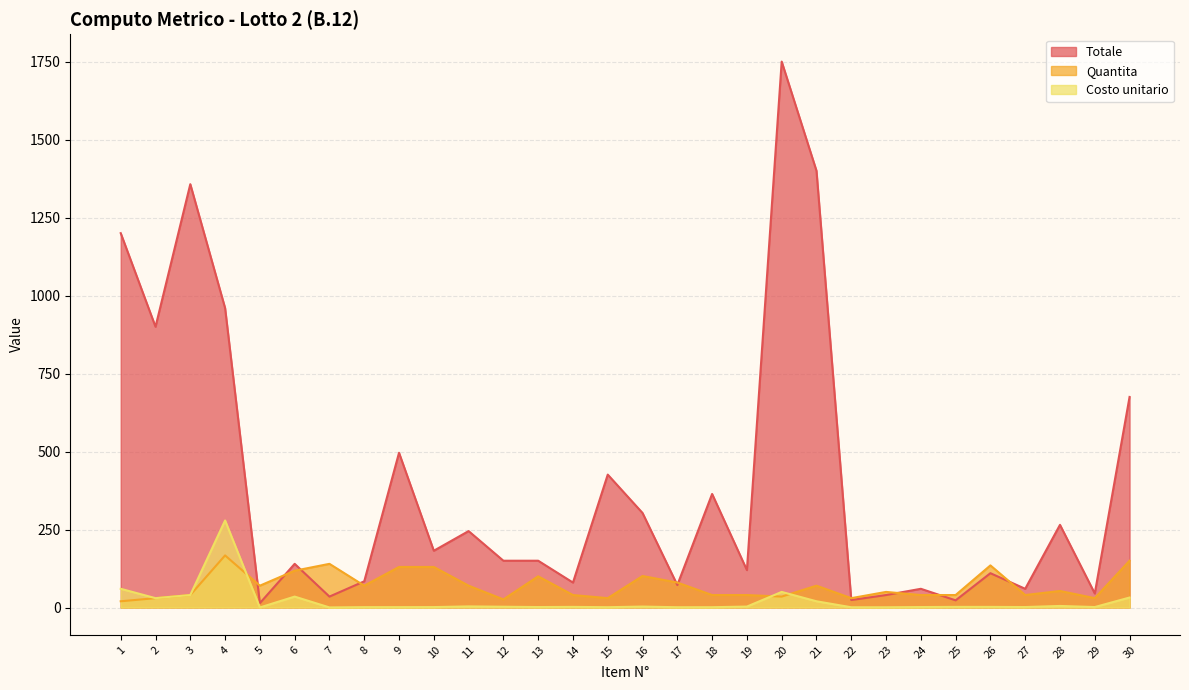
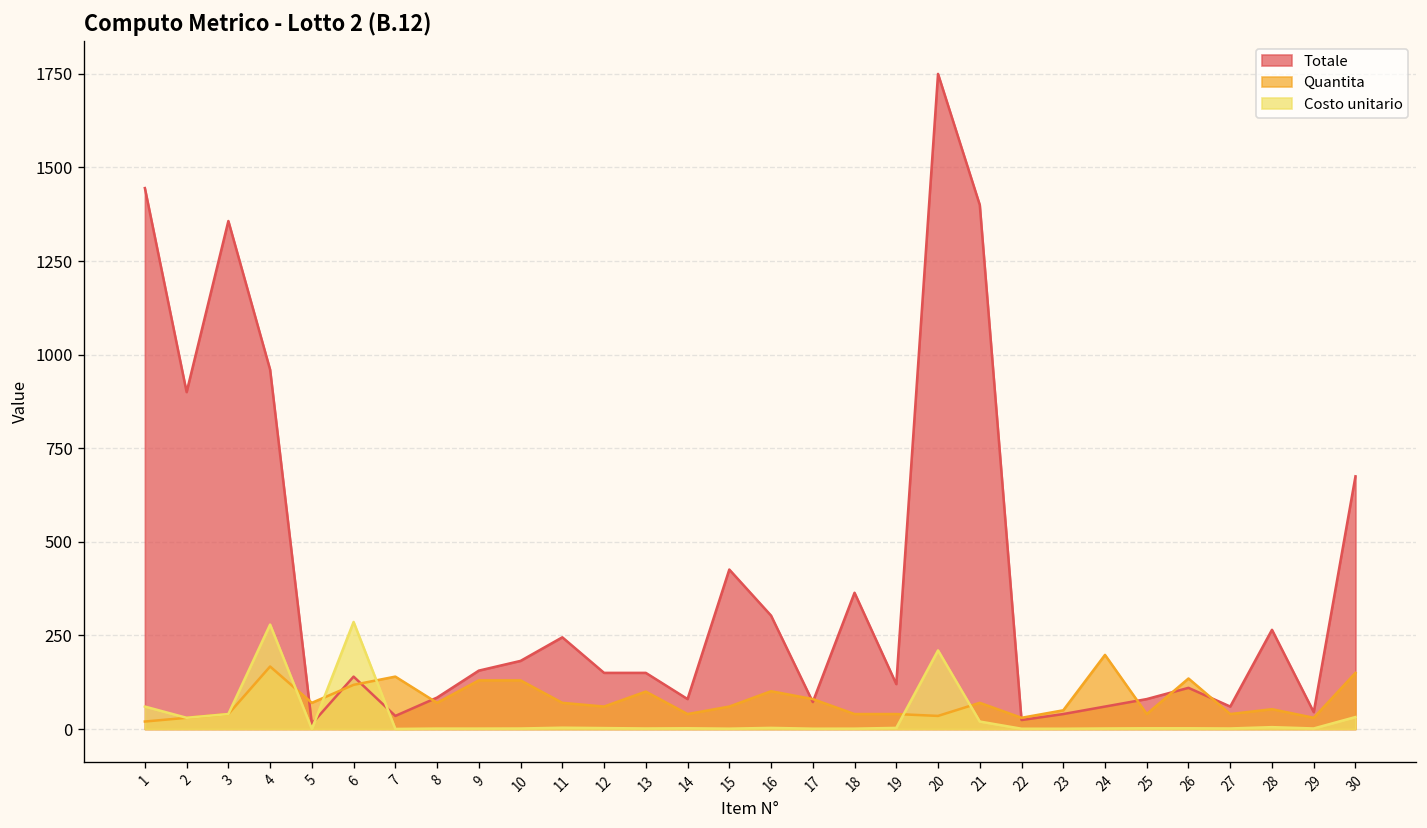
Totale, 1: 1200 -> 1450
Costo unitario, 6: 40 -> 290
Totale, 9: 500 -> 160
Quantita, 12: 30 -> 60
Quantita, 15: 30 -> 60
Costo unitario, 20: 50 -> 210
Quantita, 24: 40 -> 200
Totale, 25: 20 -> 80
